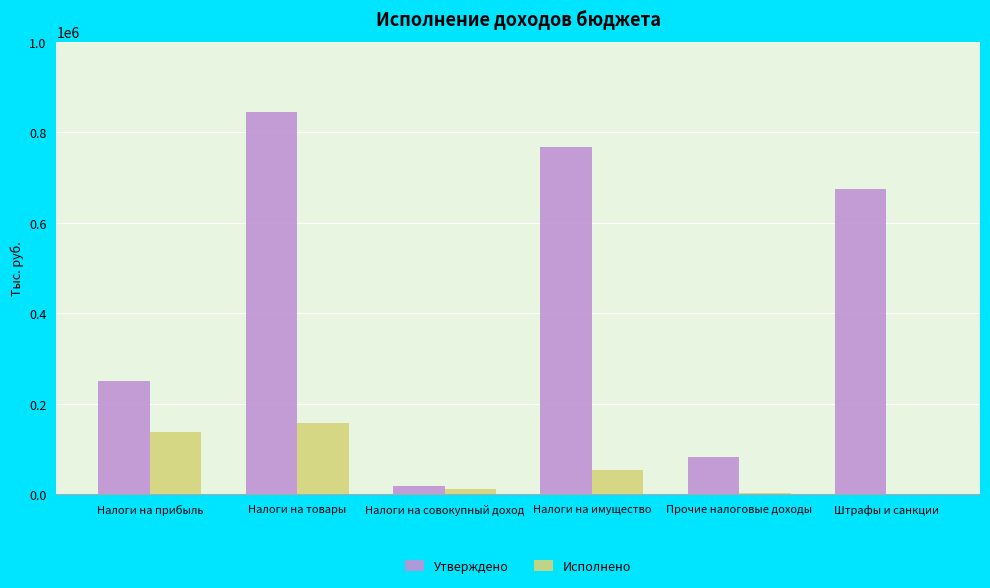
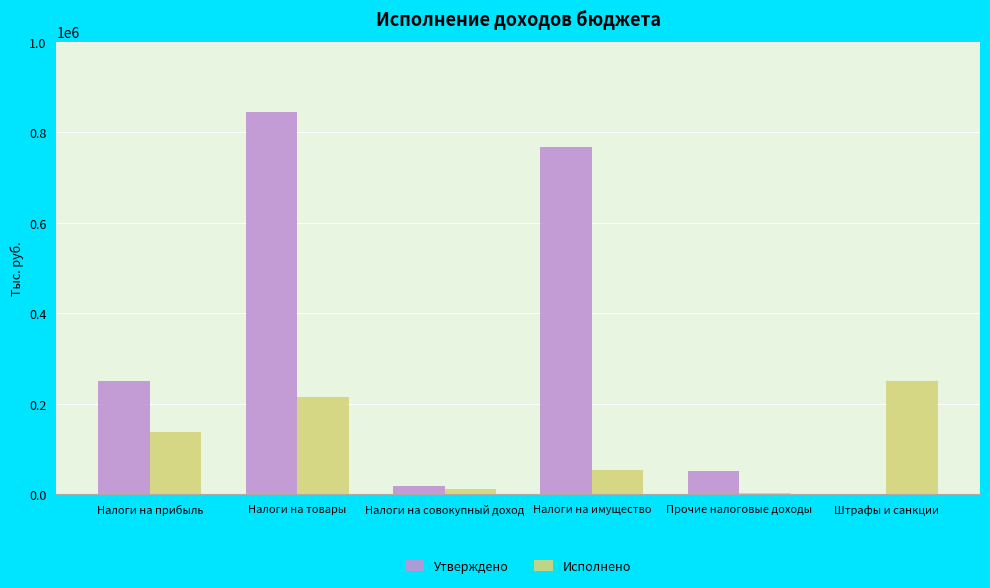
Исполнено, Налоги на товары: 160000 -> 210000
Утверждено, Прочие налоговые доходы: 80000 -> 50000
Утверждено, Штрафы и санкции: 680000 -> 0
Исполнено, Штрафы и санкции: 0 -> 250000
